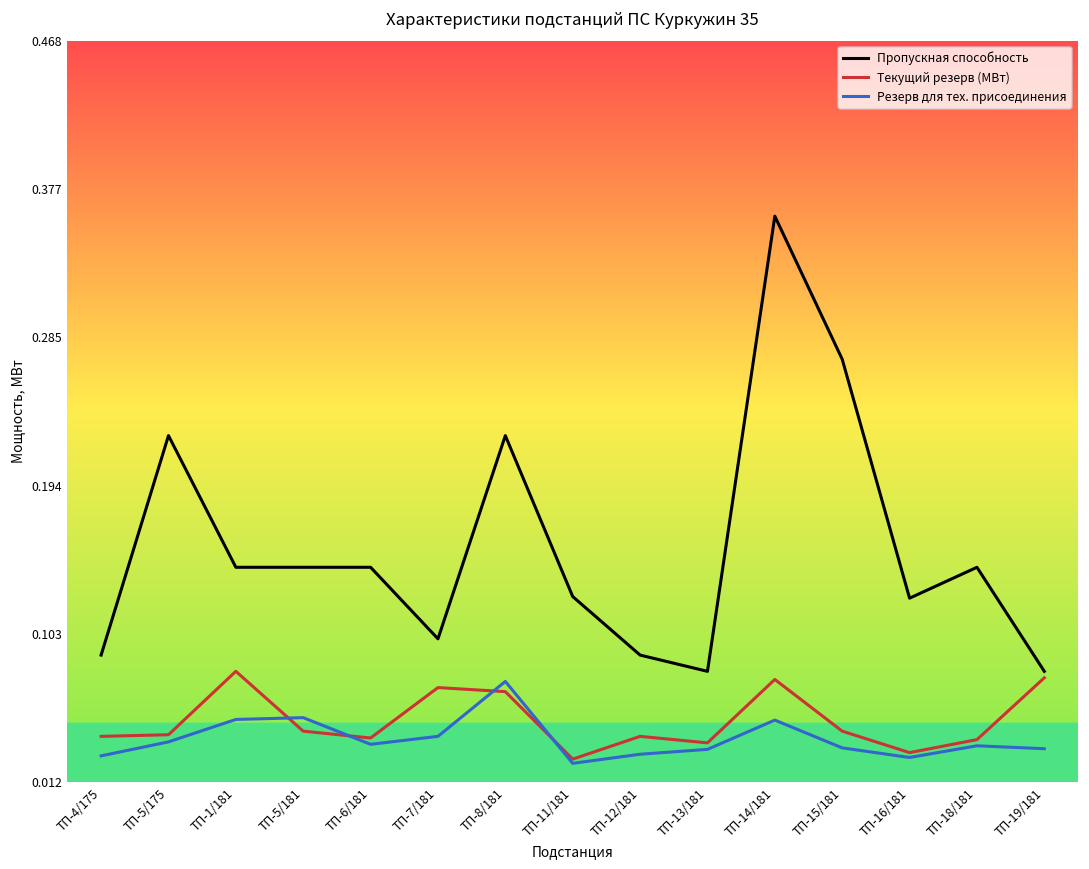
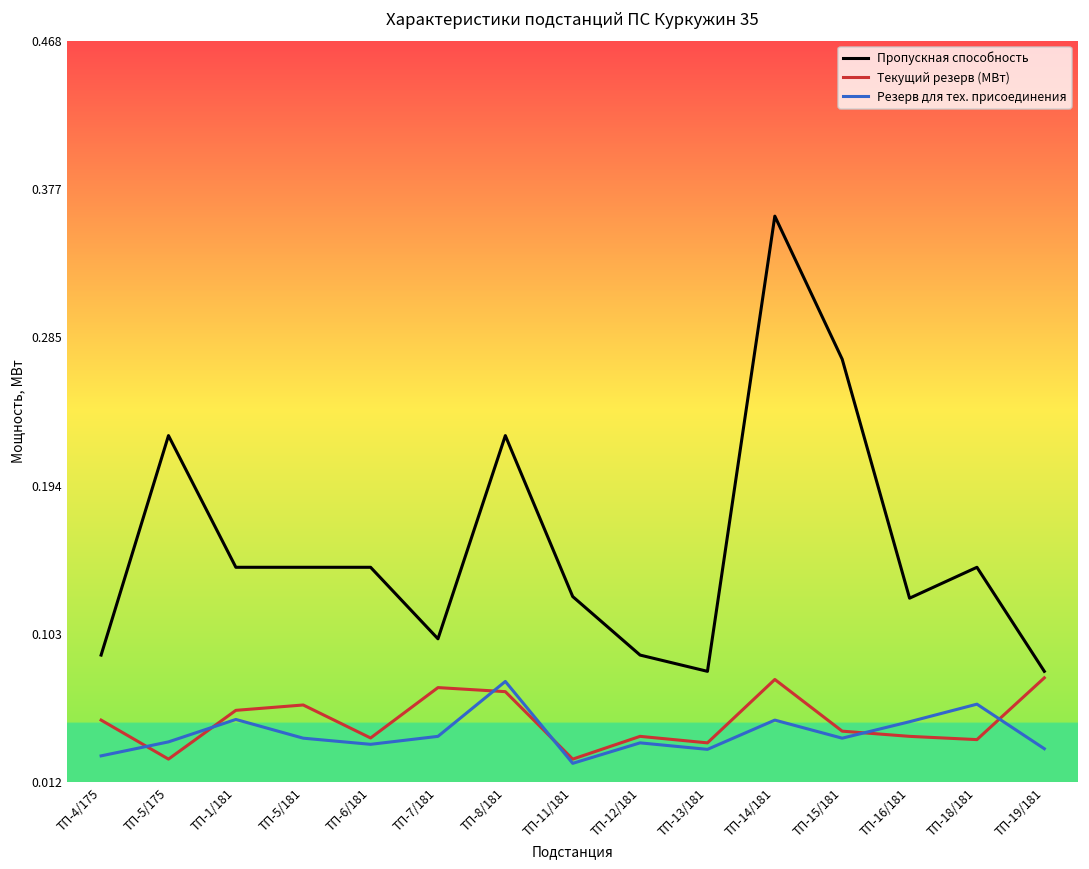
Текущий резерв (МВт), ТП-4/175: 0.04 -> 0.05
Текущий резерв (МВт), ТП-5/175: 0.041 -> 0.026
Текущий резерв (МВт), ТП-1/181: 0.080 -> 0.056
Текущий резерв (МВт), ТП-5/181: 0.043 -> 0.059
Резерв для тех. присоединения, ТП-5/181: 0.052 -> 0.039
Резерв для тех. присоединения, ТП-12/181: 0.029 -> 0.036
Резерв для тех. присоединения, ТП-15/181: 0.033 -> 0.039
Текущий резерв (МВт), ТП-16/181: 0.03 -> 0.04
Резерв для тех. присоединения, ТП-16/181: 0.027 -> 0.049
Резерв для тех. присоединения, ТП-18/181: 0.034 -> 0.060
